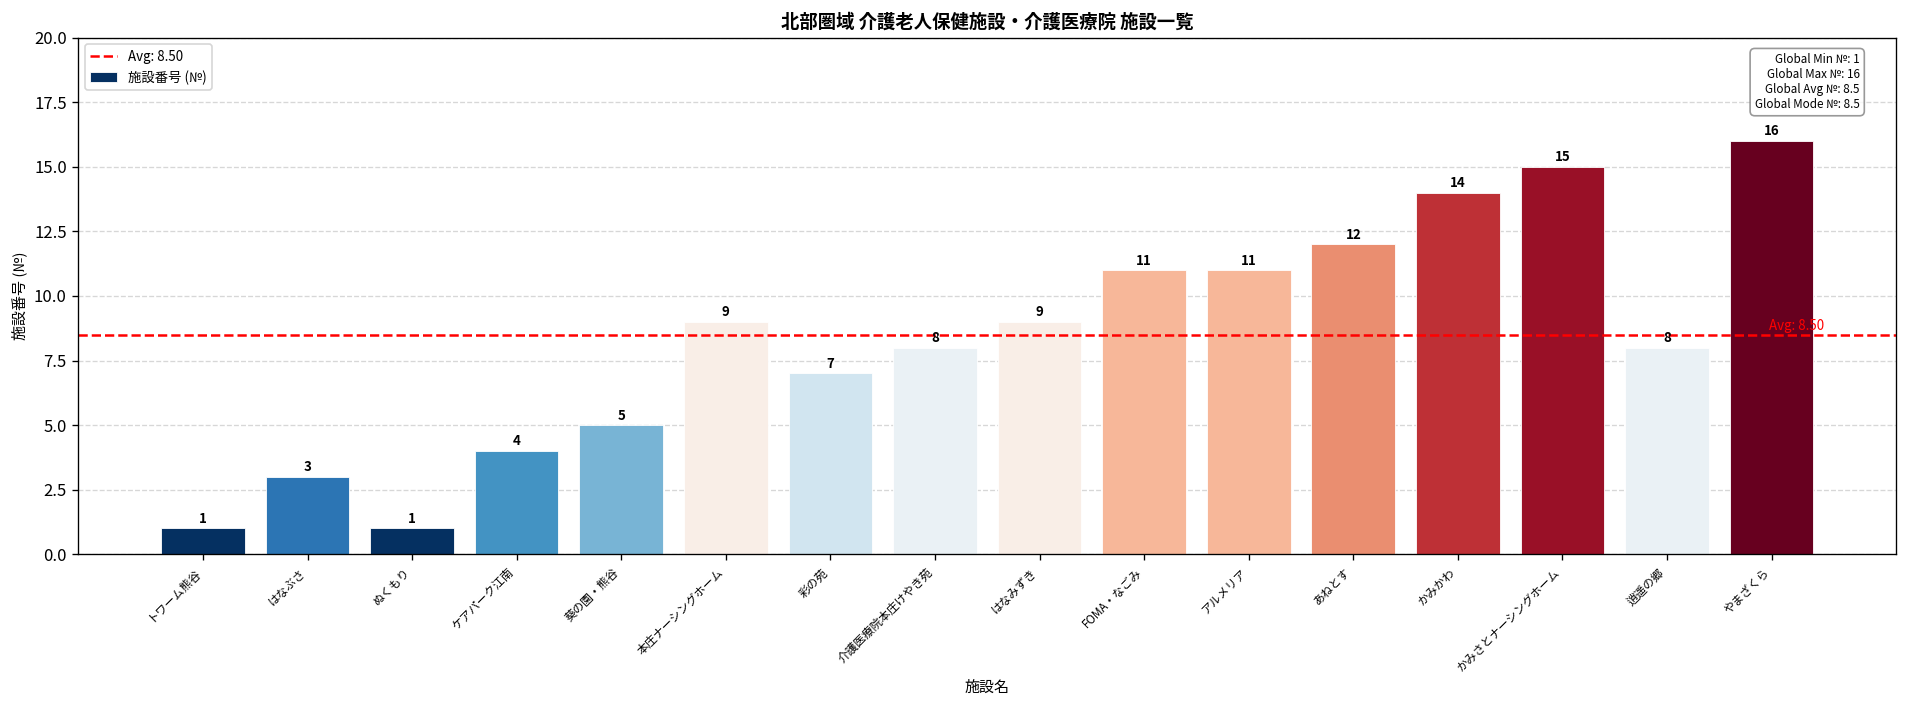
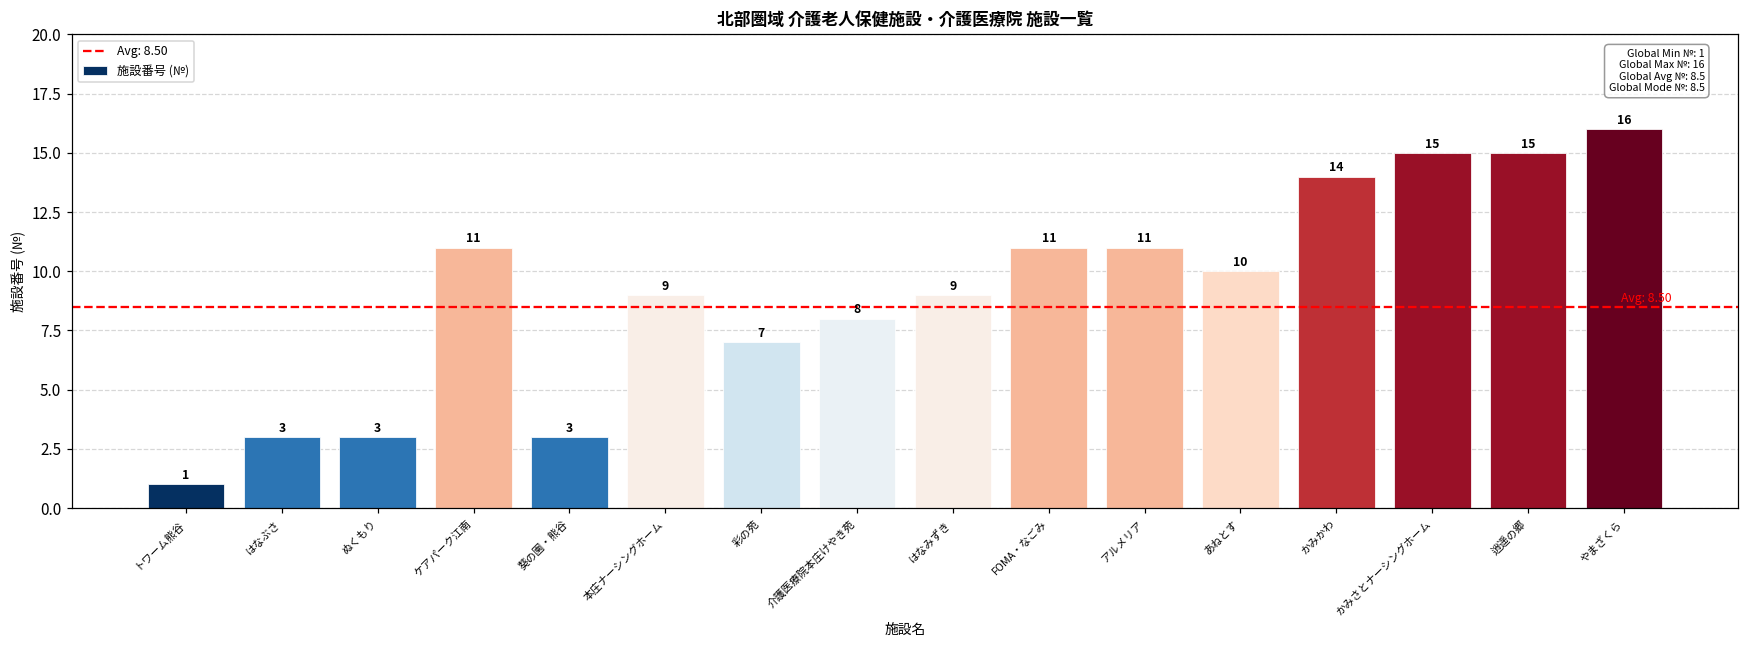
ぬくもり: 1 -> 3
ケアパーク江南: 4 -> 11
葵の園・熊谷: 5 -> 3
あねとす: 12 -> 10
逍遥の郷: 8 -> 15
